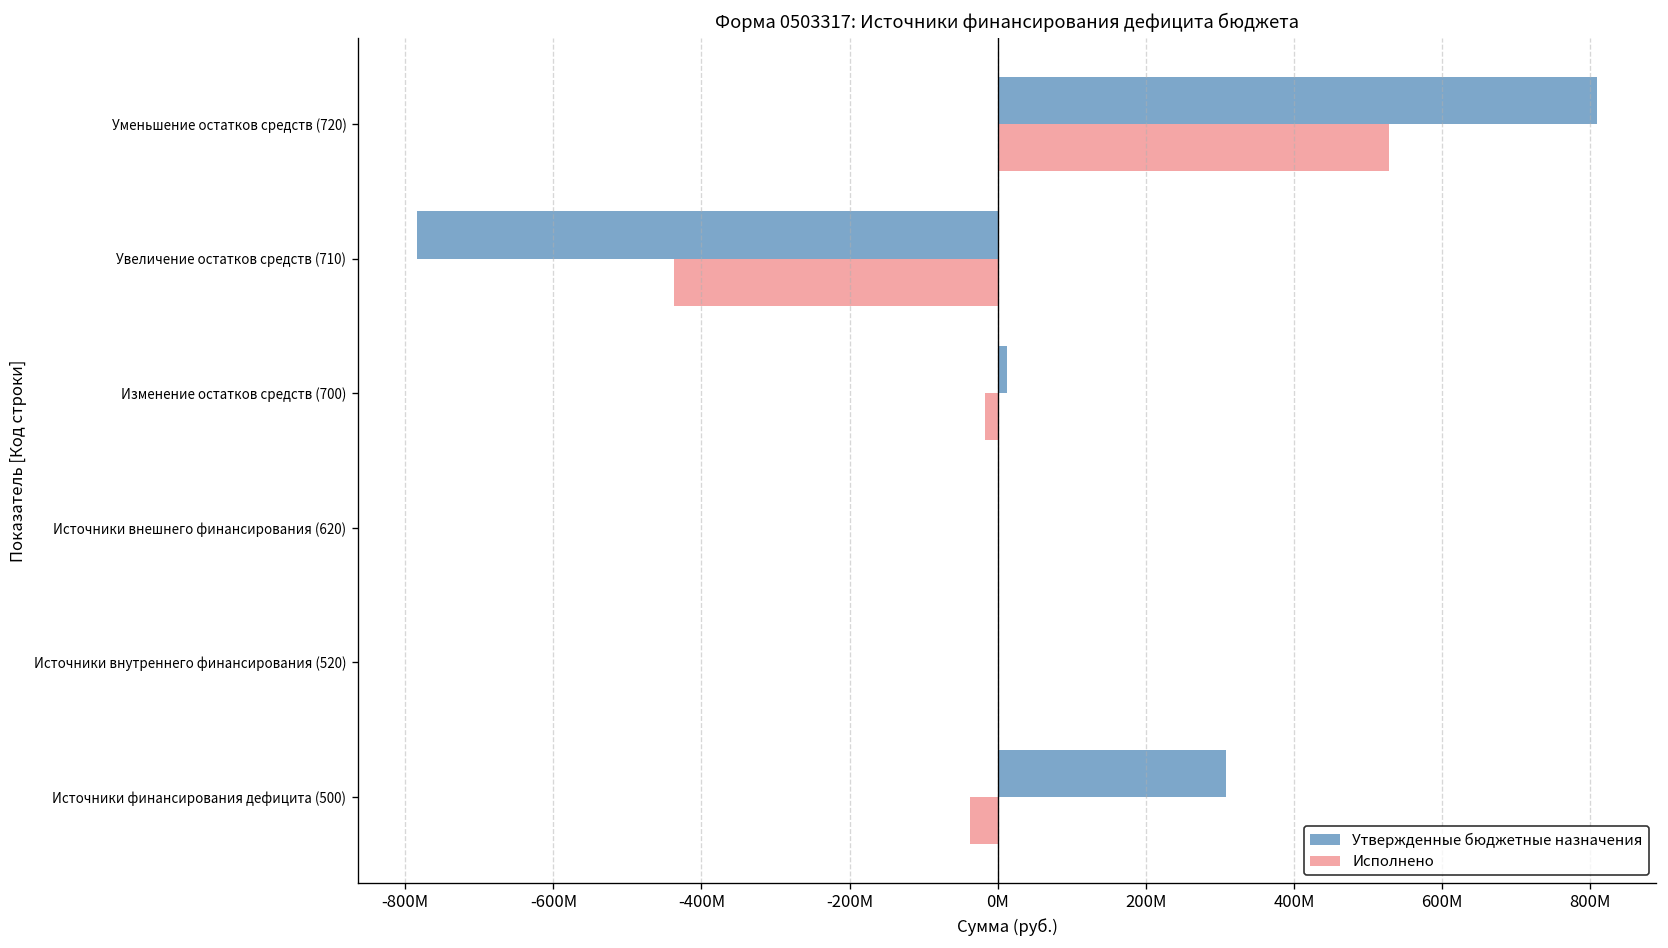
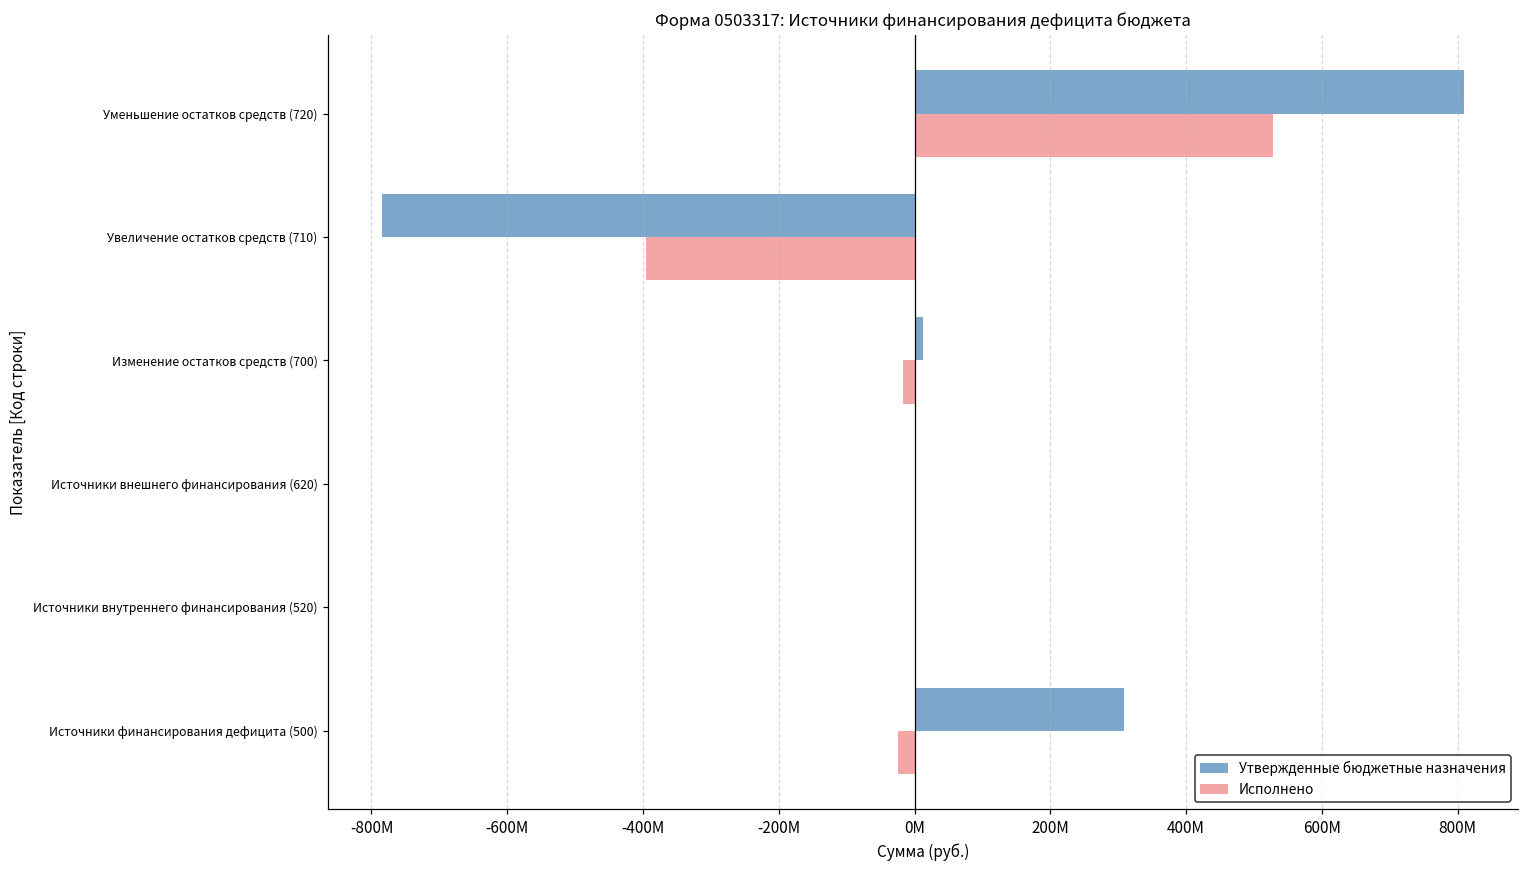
Исполнено, Увеличение остатков средств (710): -440000000 -> -400000000
Исполнено, Источники финансирования дефицита (500): -40000000 -> -20000000
